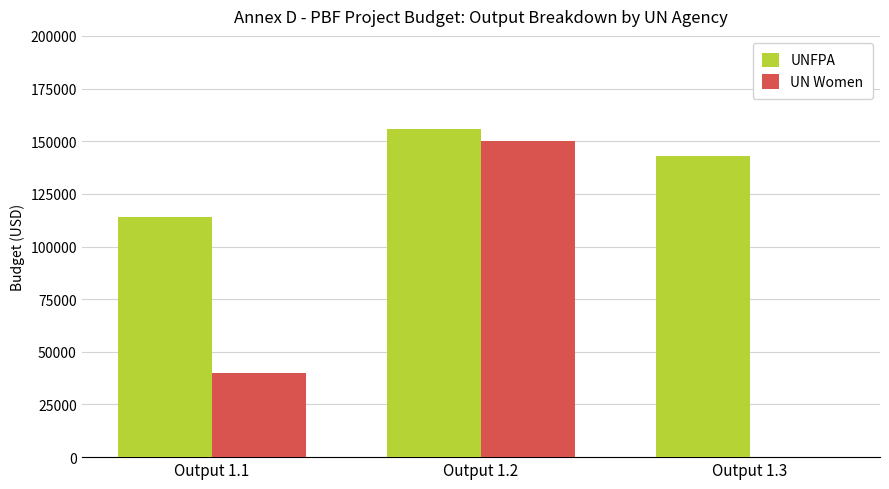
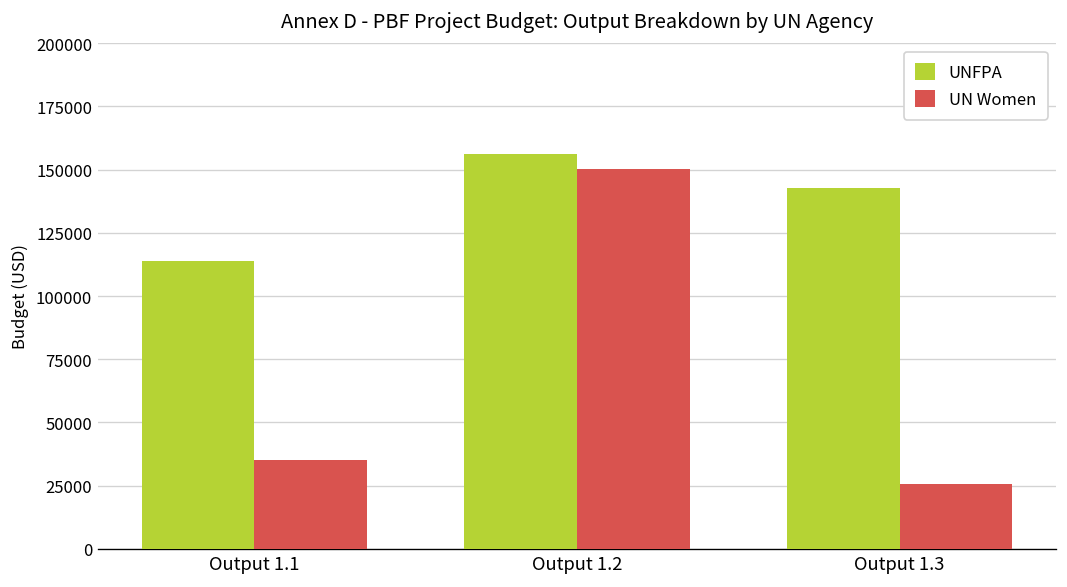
UN Women, Output 1.1: 40000 -> 35000
UN Women, Output 1.3: 0 -> 26000
